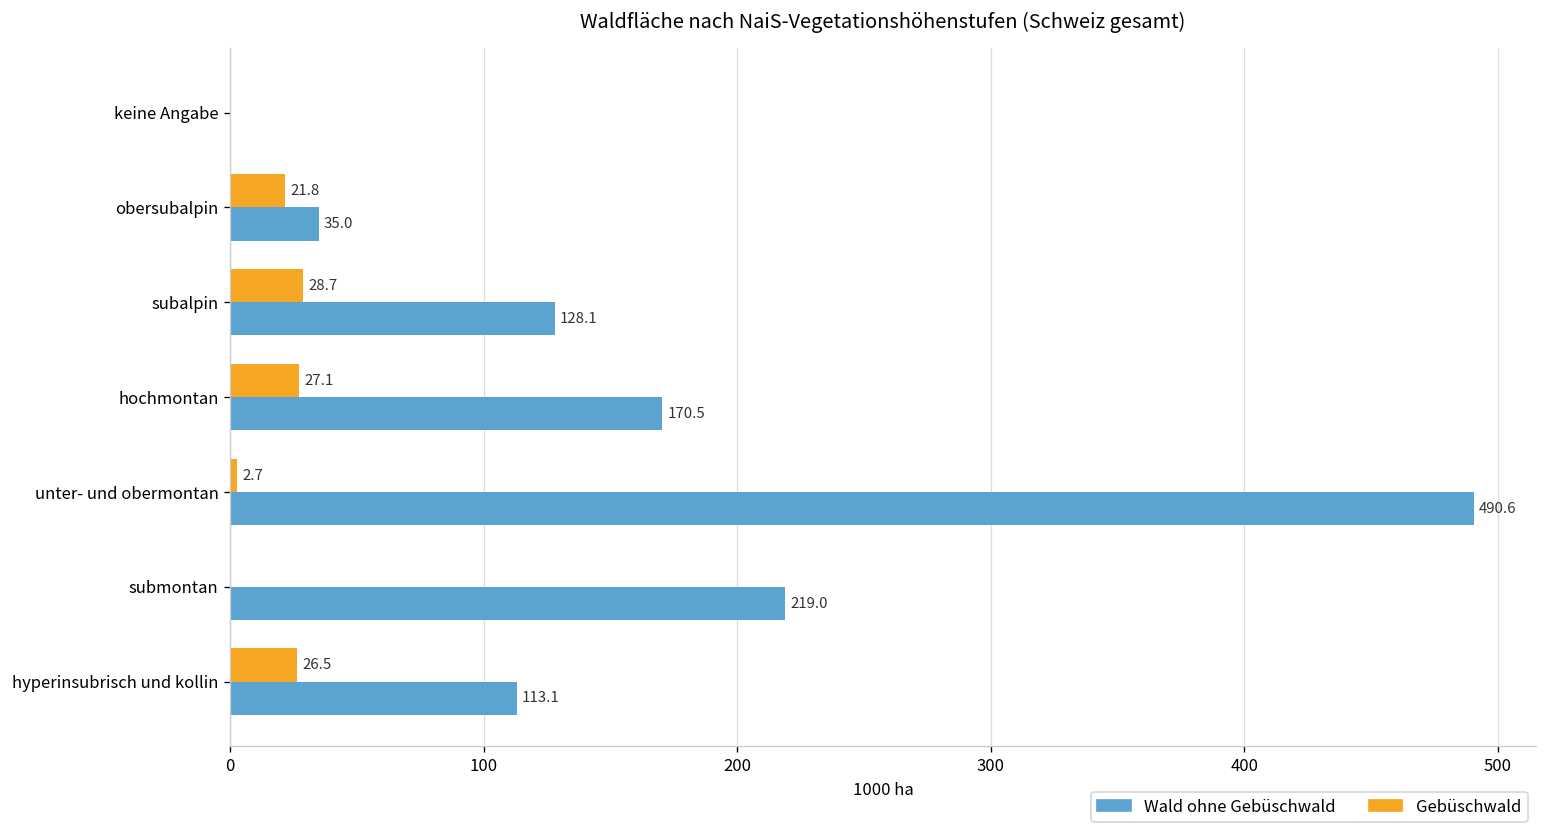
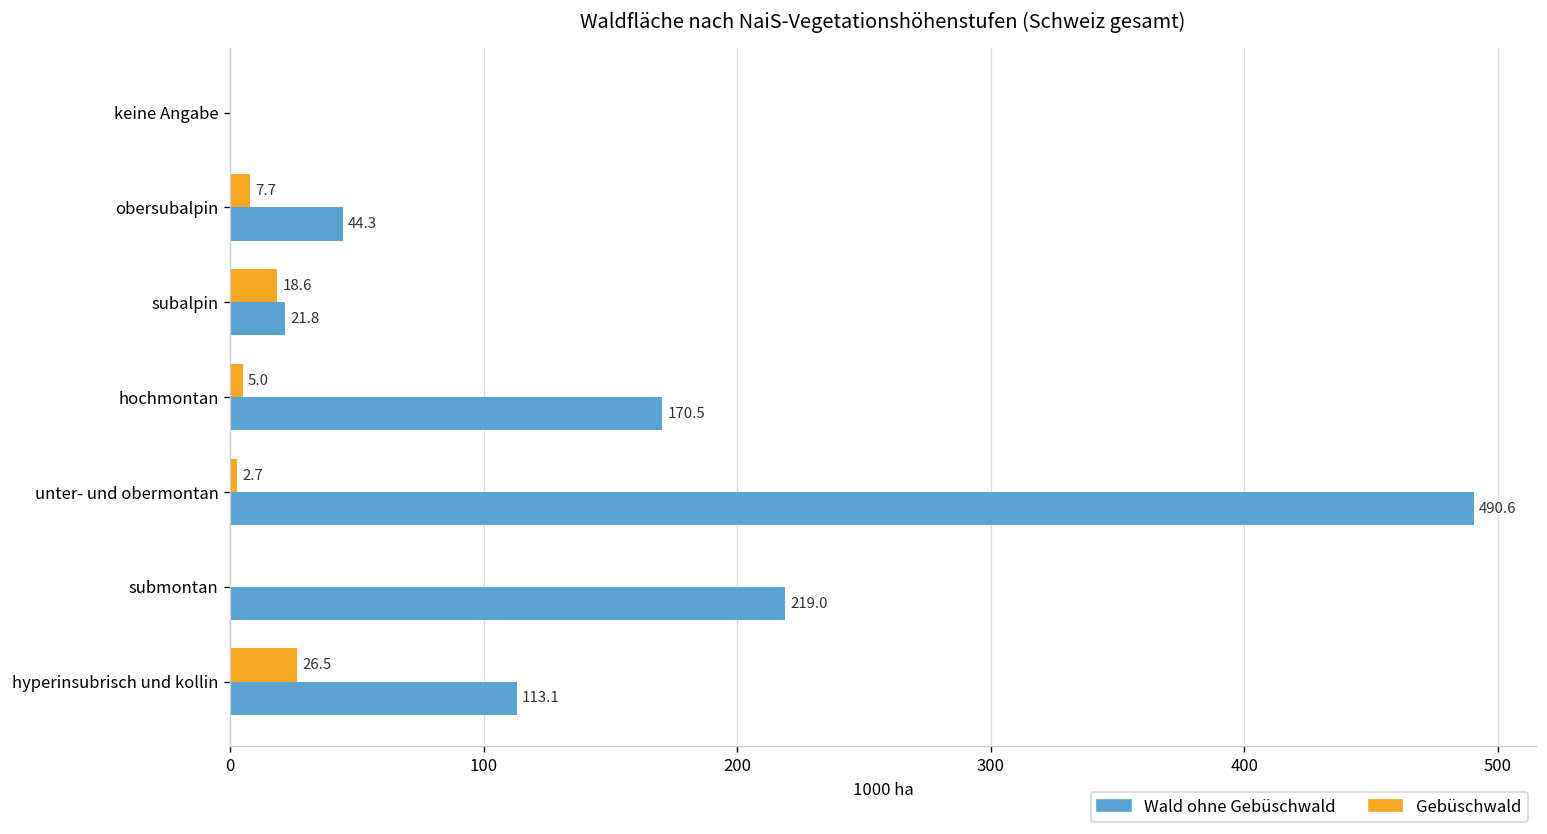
Gebüschwald, obersubalpin: 21.8 -> 7.7
Wald ohne Gebüschwald, obersubalpin: 35.0 -> 44.3
Gebüschwald, subalpin: 28.7 -> 18.6
Wald ohne Gebüschwald, subalpin: 128.1 -> 21.8
Gebüschwald, hochmontan: 27.1 -> 5.0
